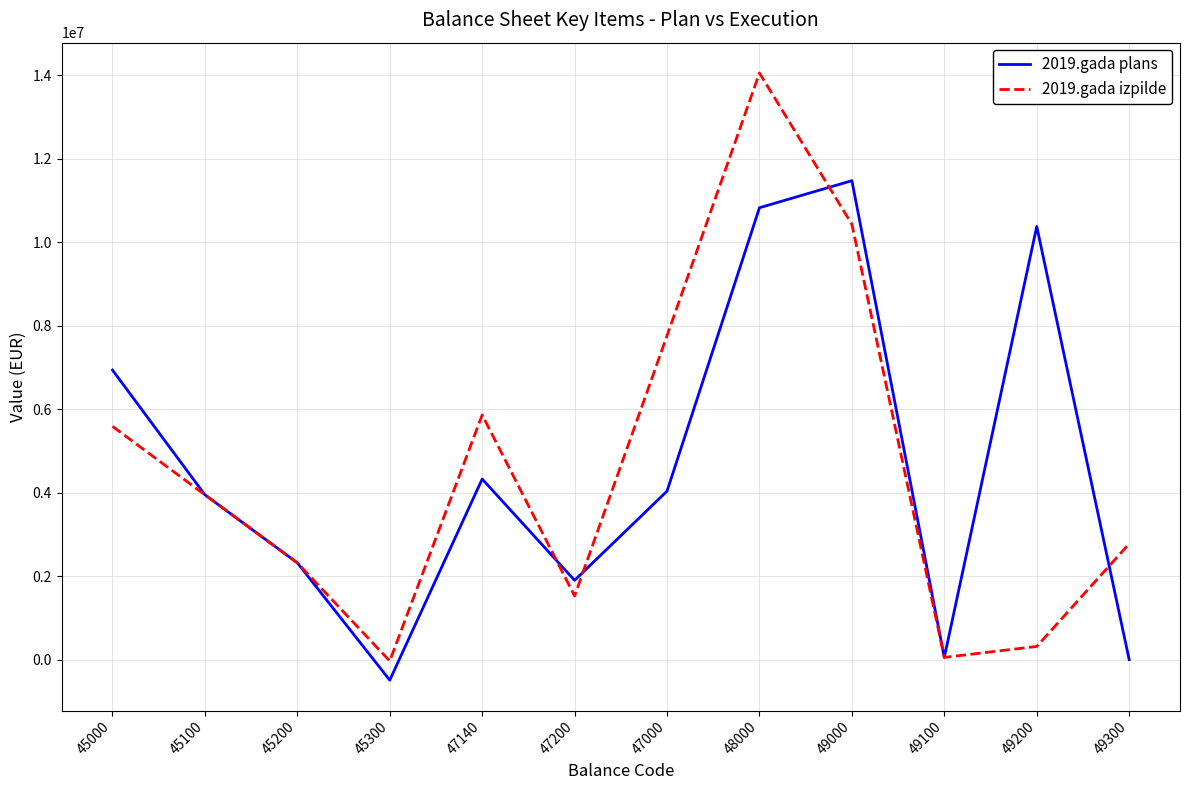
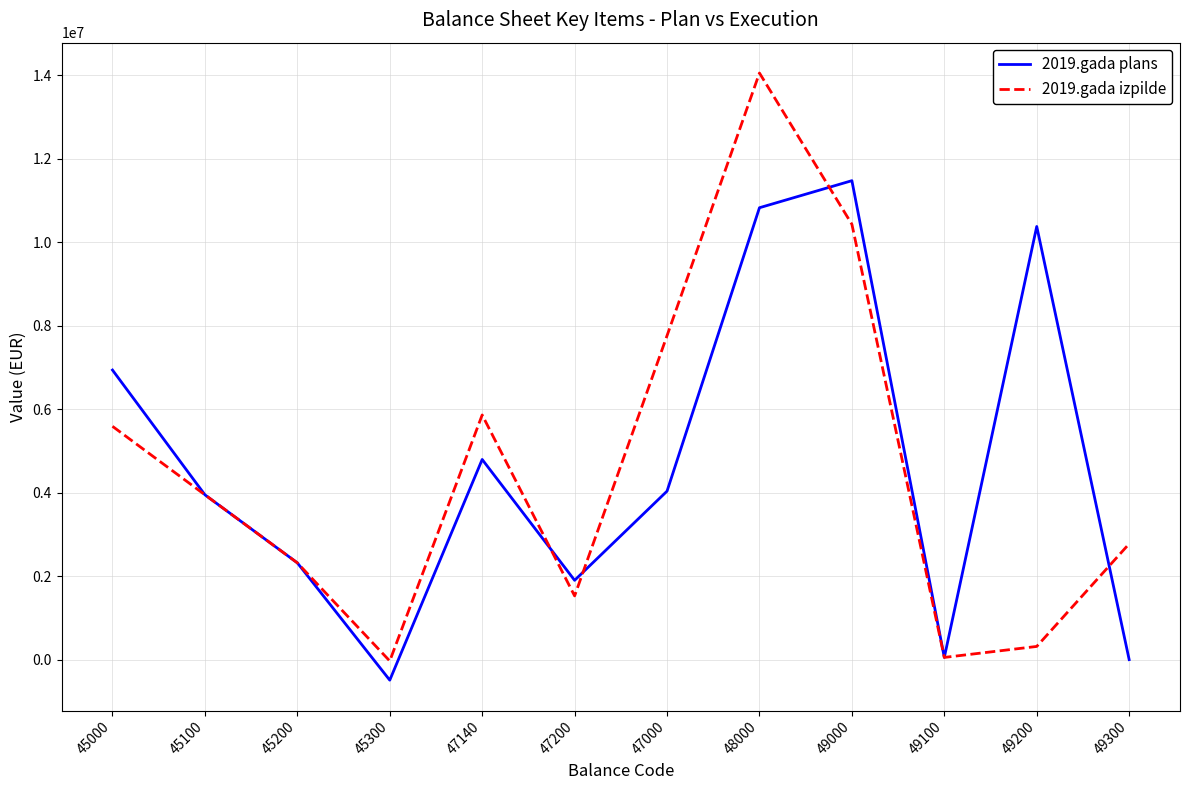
2019.gada plans, 47140: 4300000 -> 4800000
